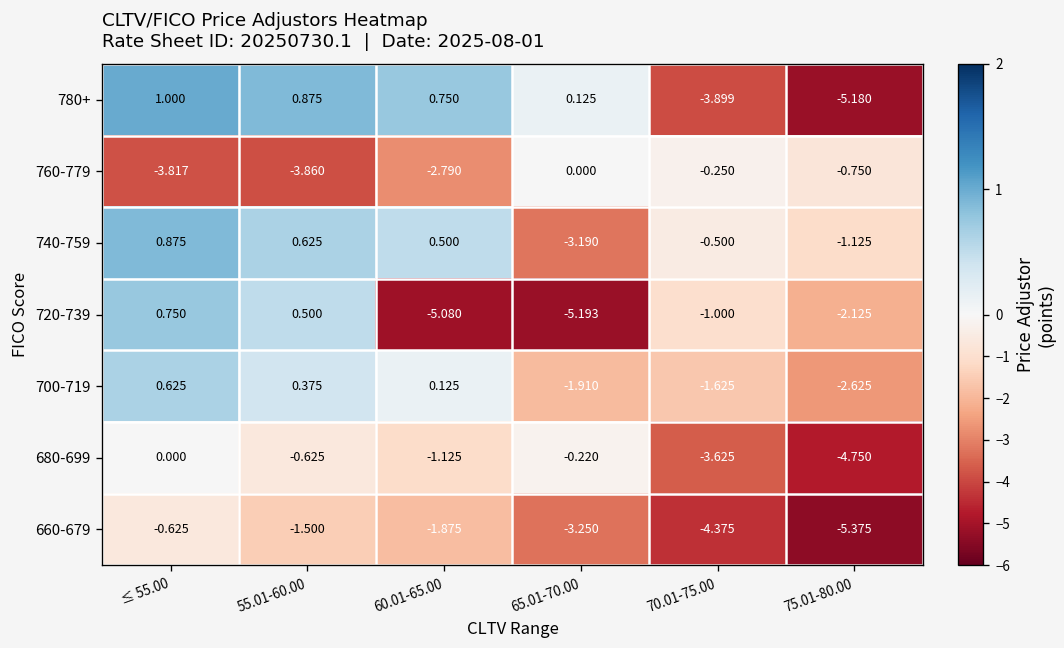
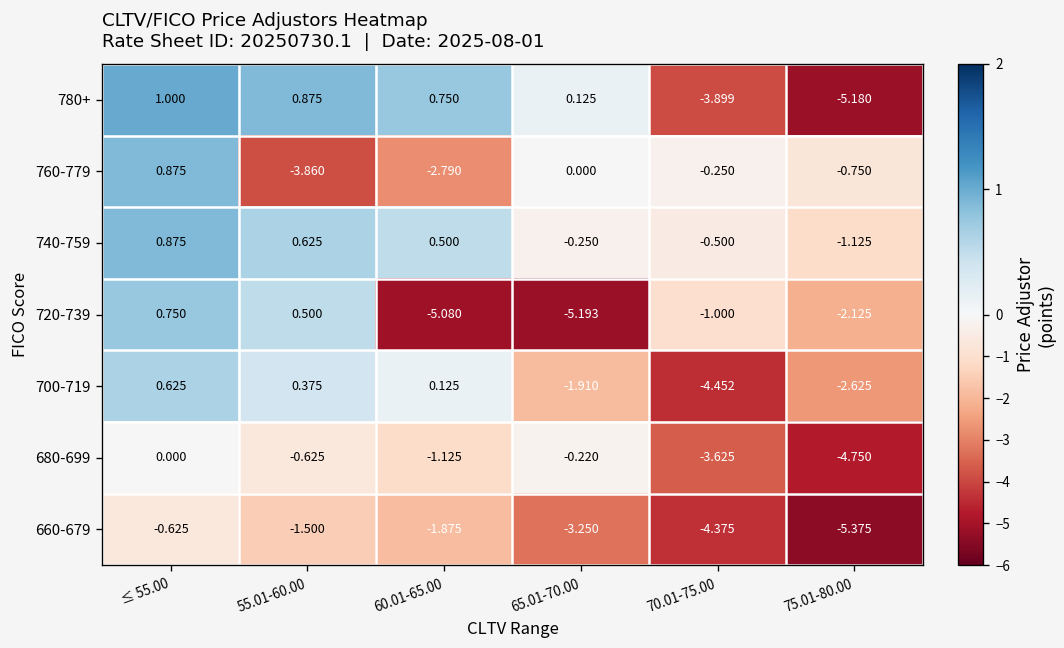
760-779, ≤ 55.00: -3.817 -> 0.875
740-759, 65.01-70.00: -3.190 -> -0.250
700-719, 70.01-75.00: -1.625 -> -4.452
